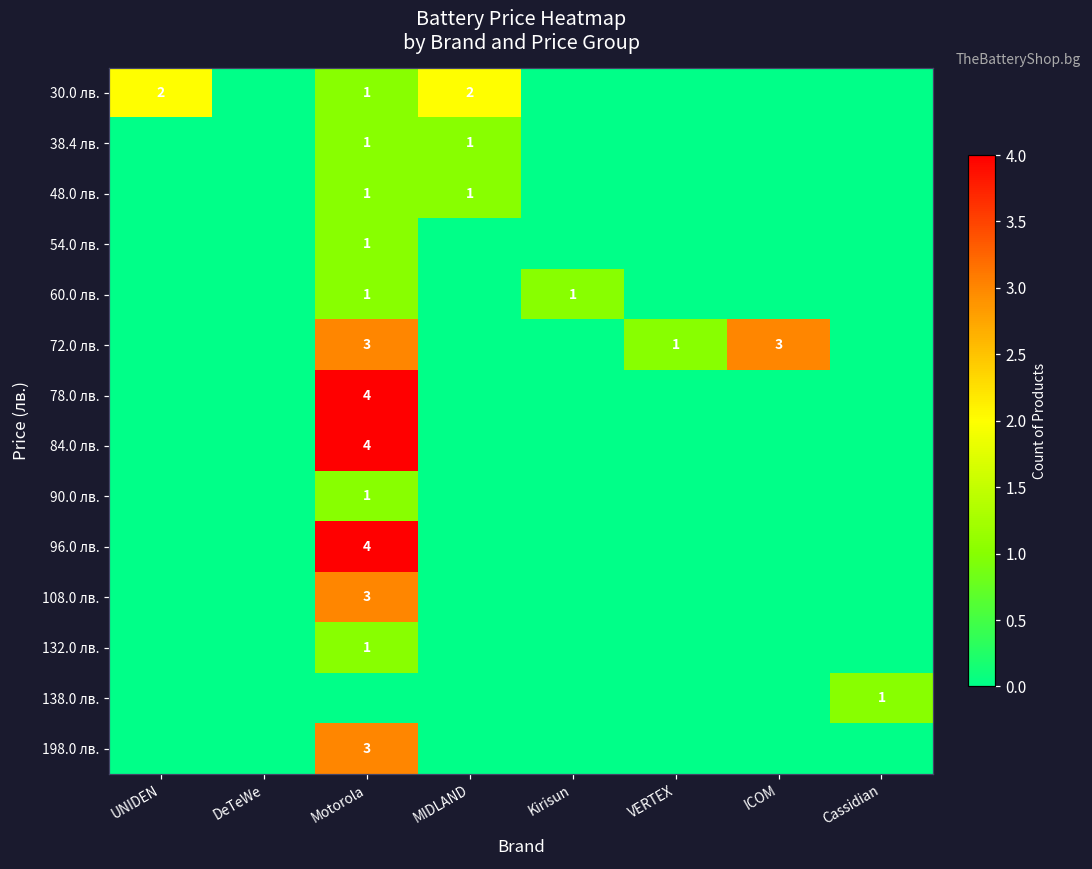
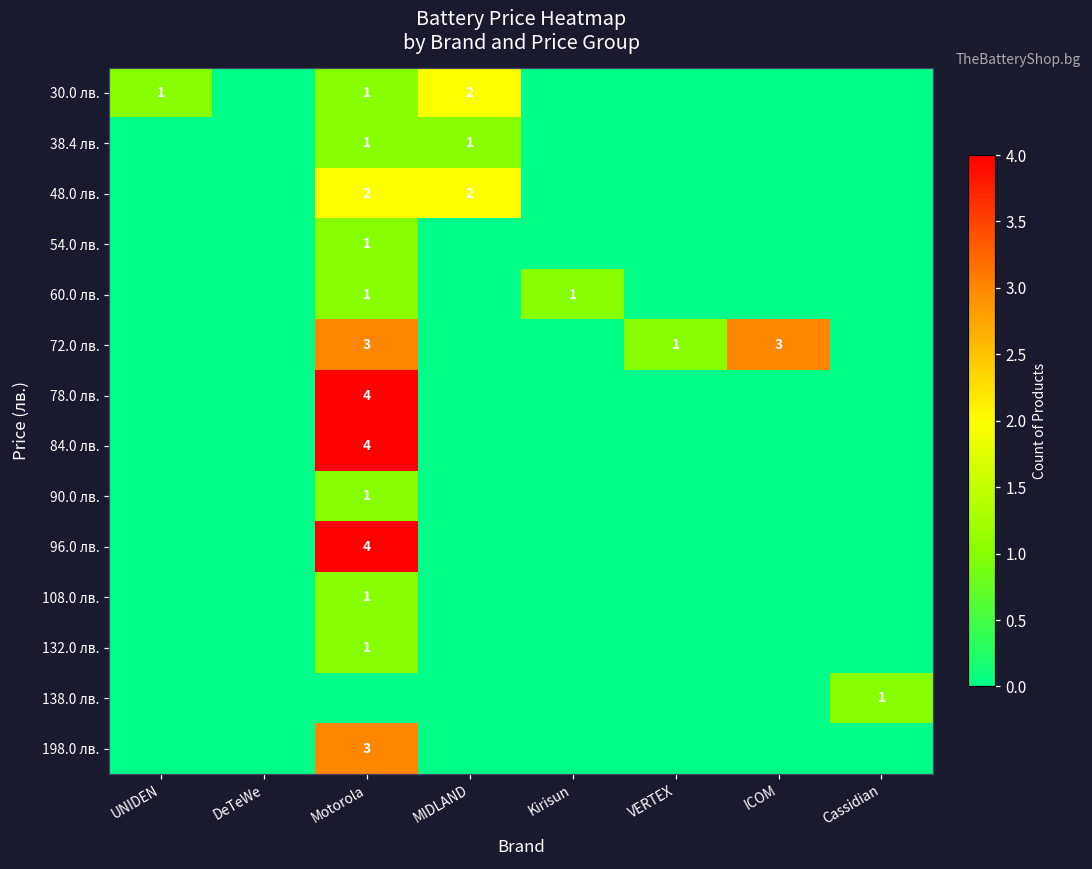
30.0 лв., UNIDEN: 2 -> 1
48.0 лв., Motorola: 1 -> 2
48.0 лв., MIDLAND: 1 -> 2
108.0 лв., Motorola: 3 -> 1
